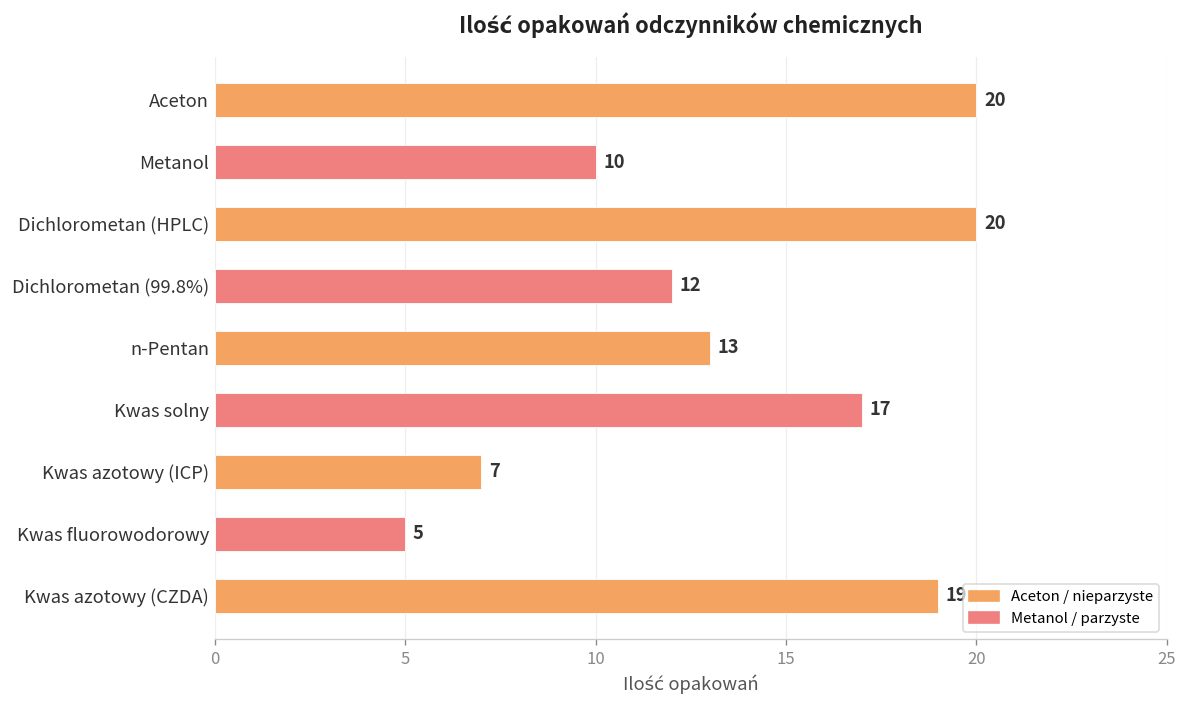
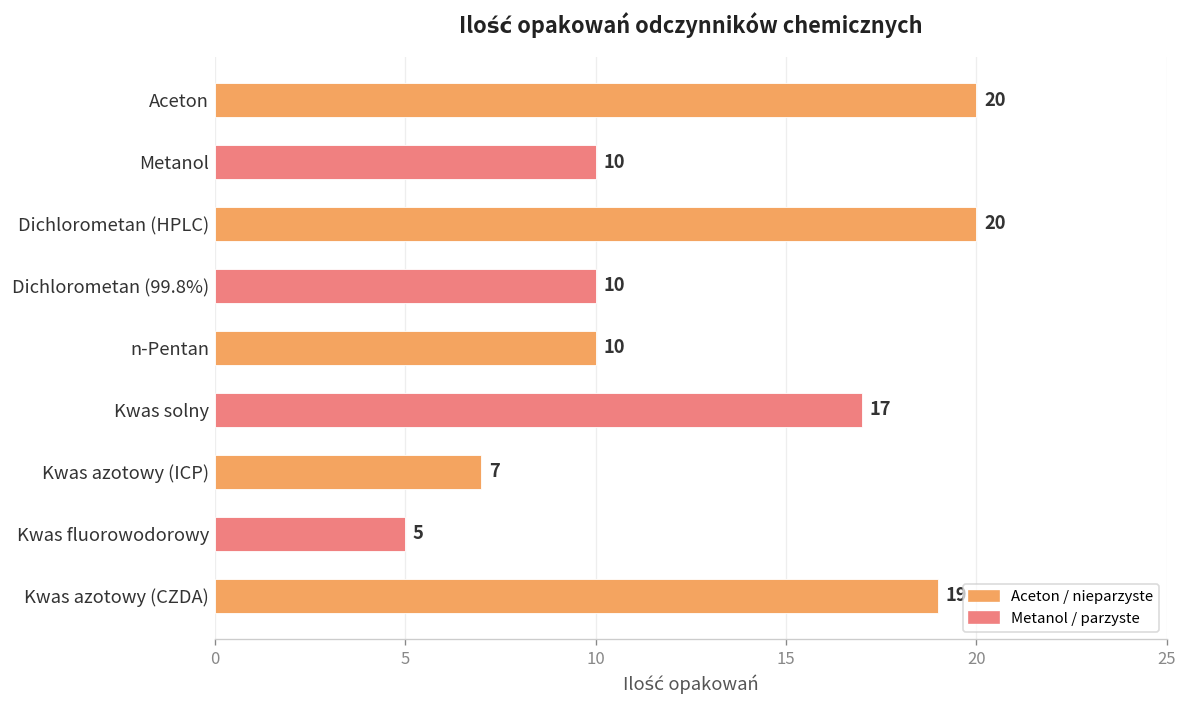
Dichlorometan (99.8%): 12 -> 10
n-Pentan: 13 -> 10
